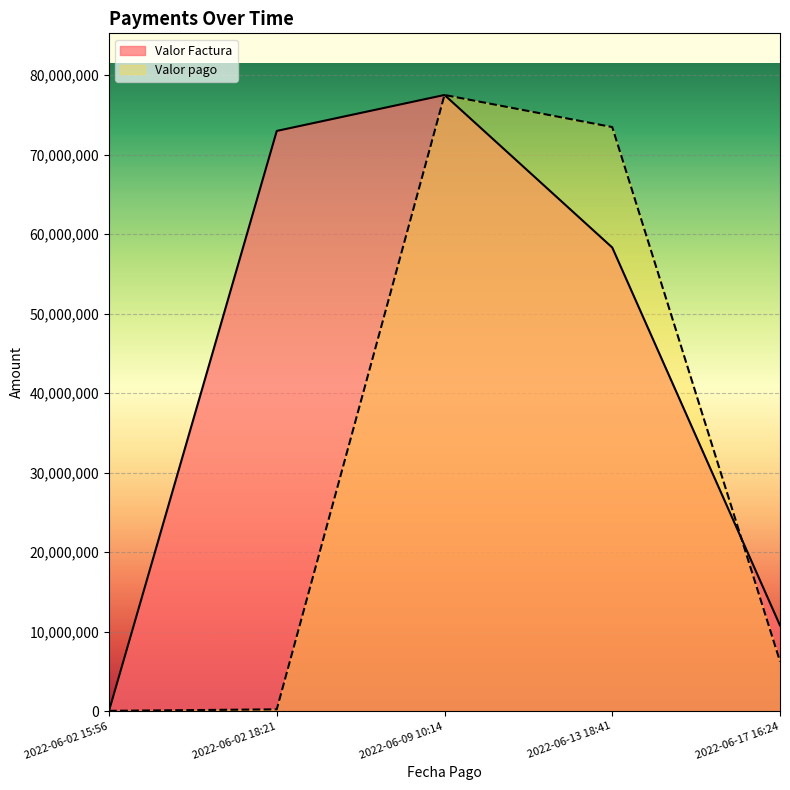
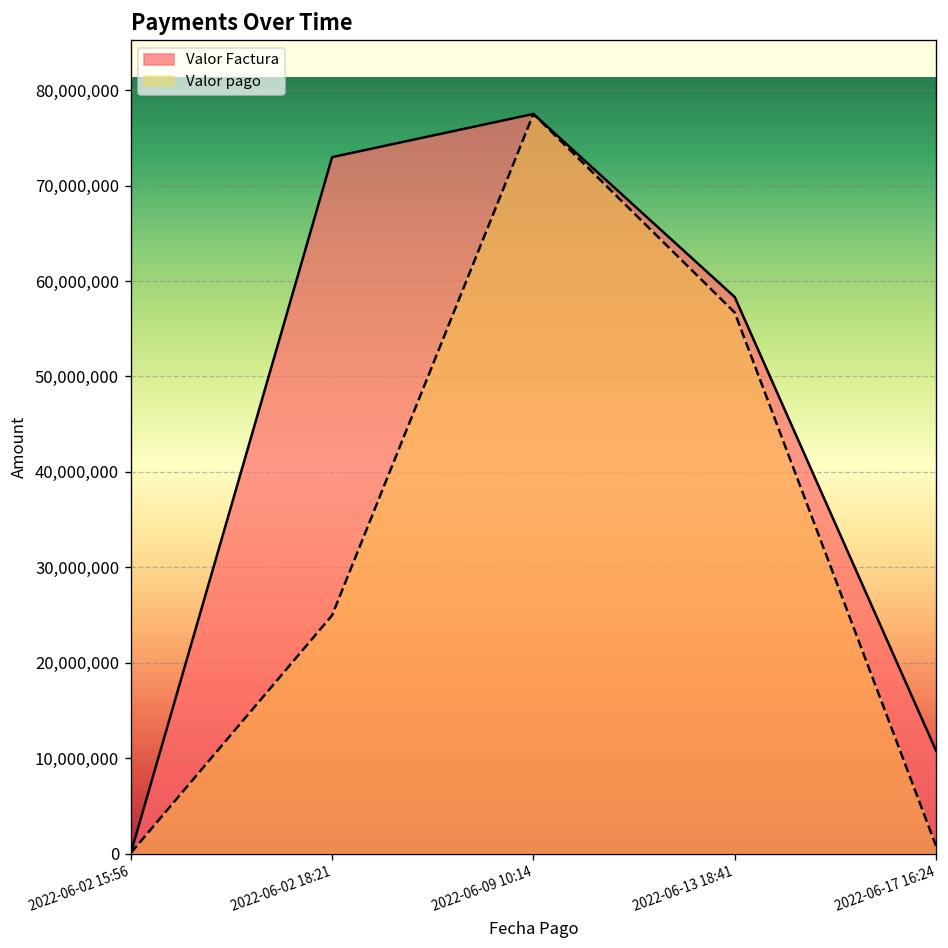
Valor pago, 2022-06-02 18:21: 0 -> 25,000,000
Valor pago, 2022-06-13 18:41: 73,000,000 -> 57,000,000
Valor pago, 2022-06-17 16:24: 6,000,000 -> 1,000,000
